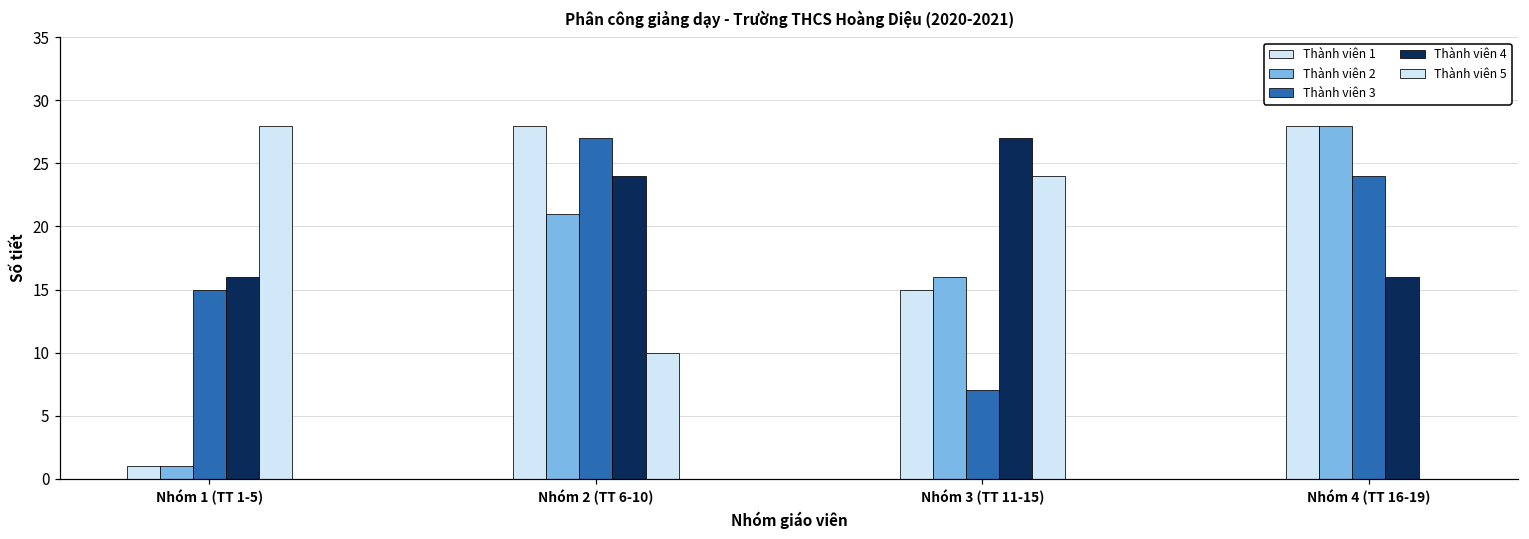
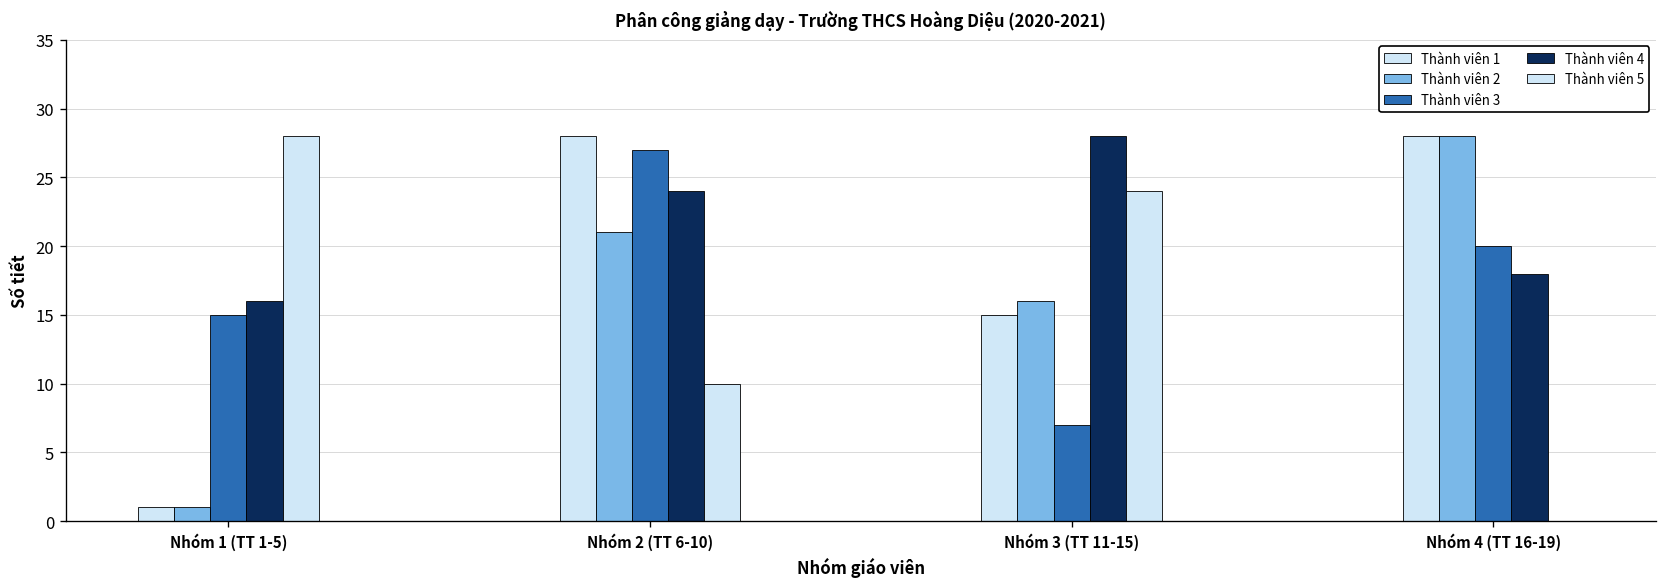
Thành viên 4, Nhóm 3 (TT 11-15): 27 -> 28
Thành viên 3, Nhóm 4 (TT 16-19): 24 -> 20
Thành viên 4, Nhóm 4 (TT 16-19): 16 -> 18
